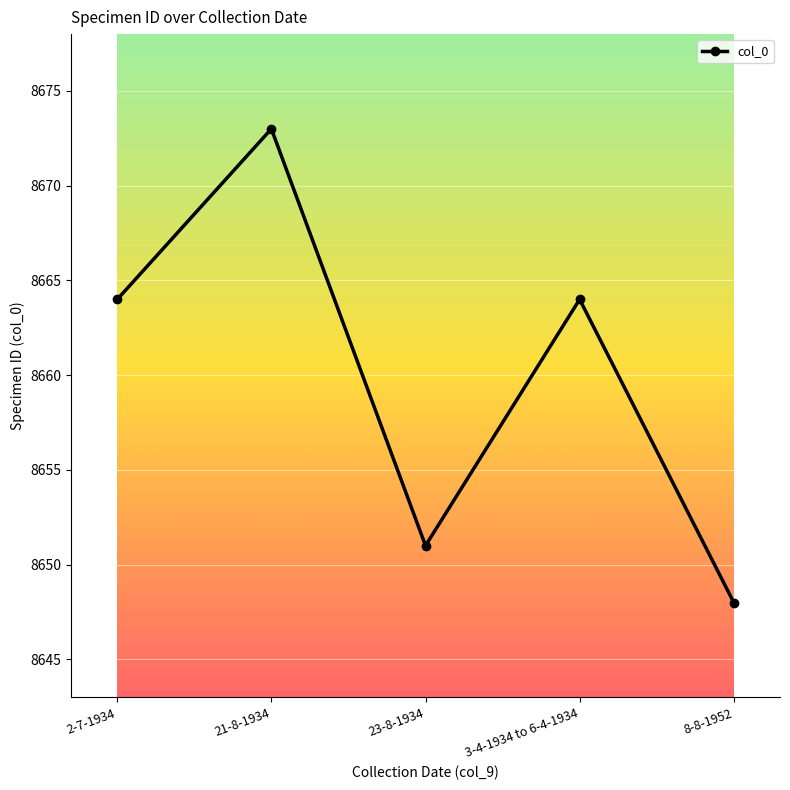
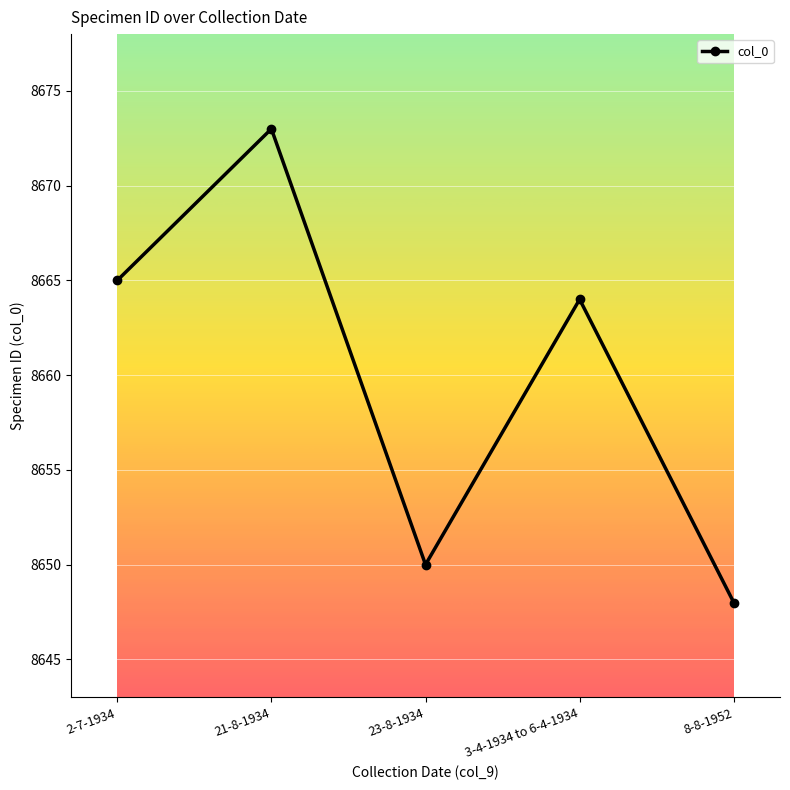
2-7-1934: 8664 -> 8665
23-8-1934: 8651 -> 8650
